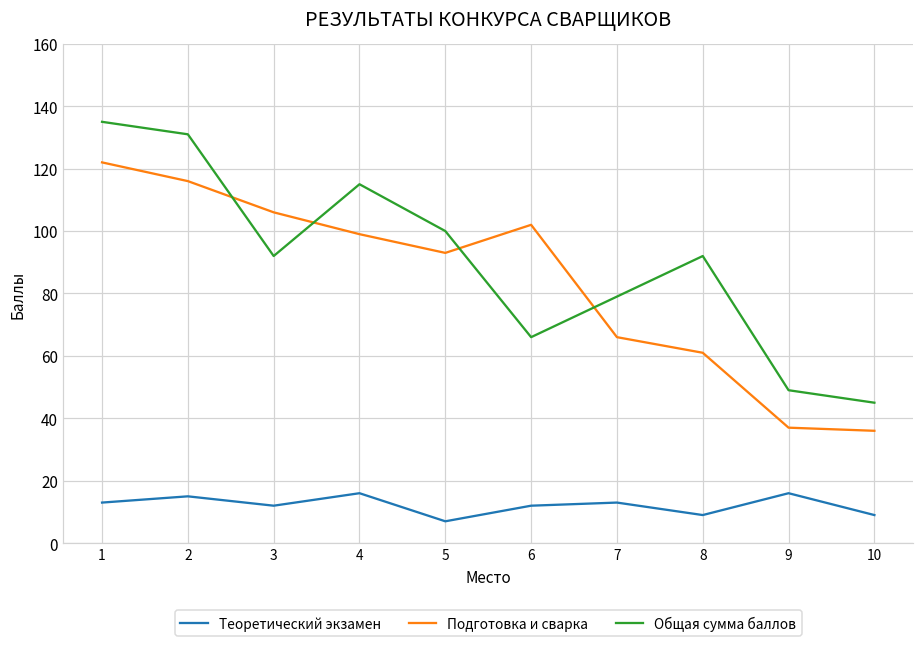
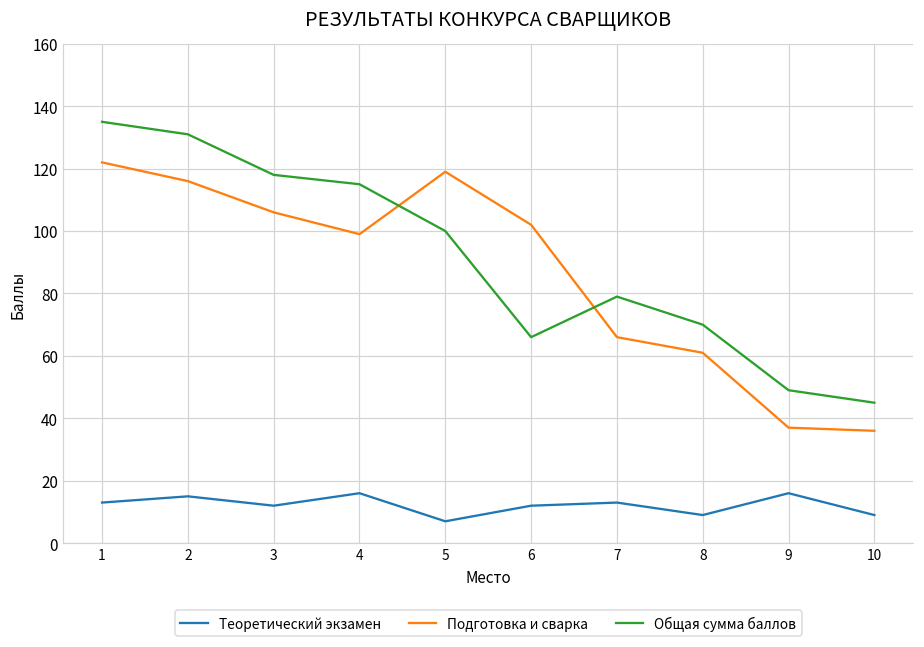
Общая сумма баллов, 3: 92 -> 118
Подготовка и сварка, 5: 93 -> 119
Общая сумма баллов, 8: 92 -> 70
